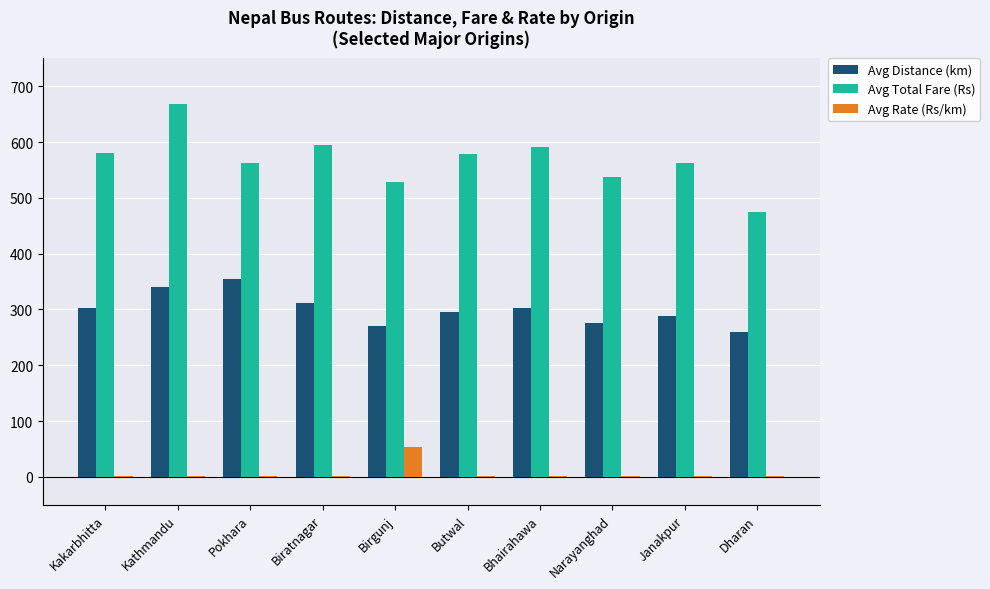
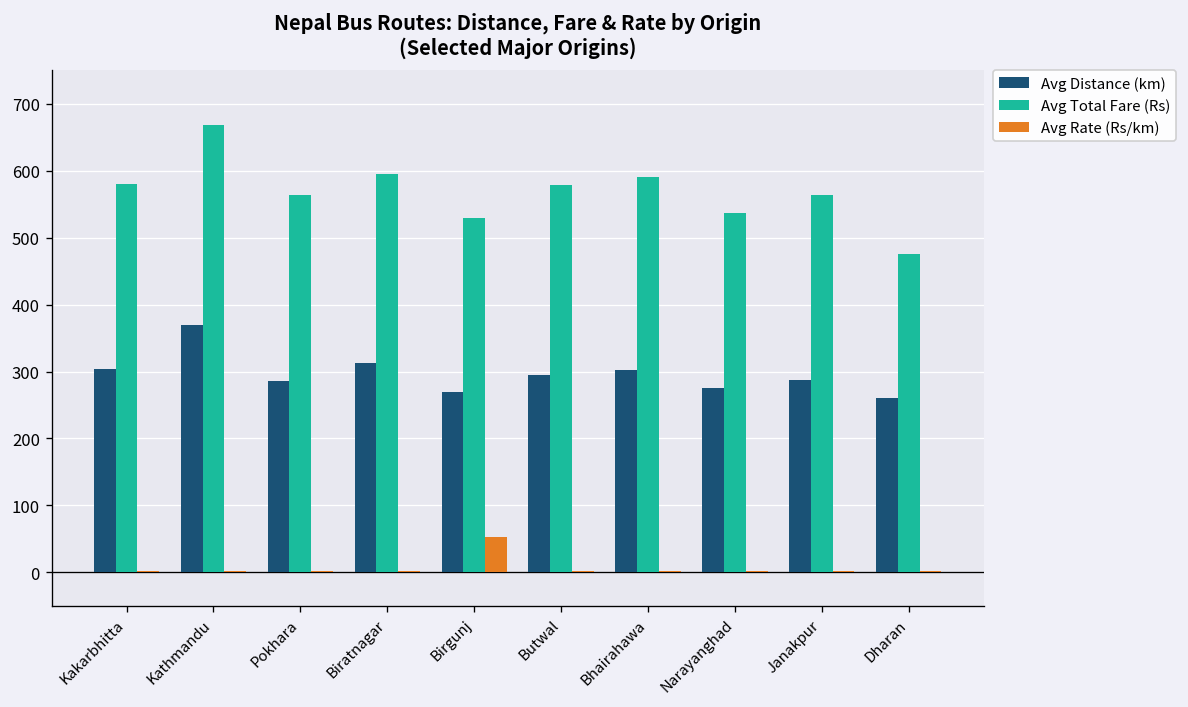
Avg Distance (km), Kathmandu: 340 -> 370
Avg Distance (km), Pokhara: 350 -> 290
